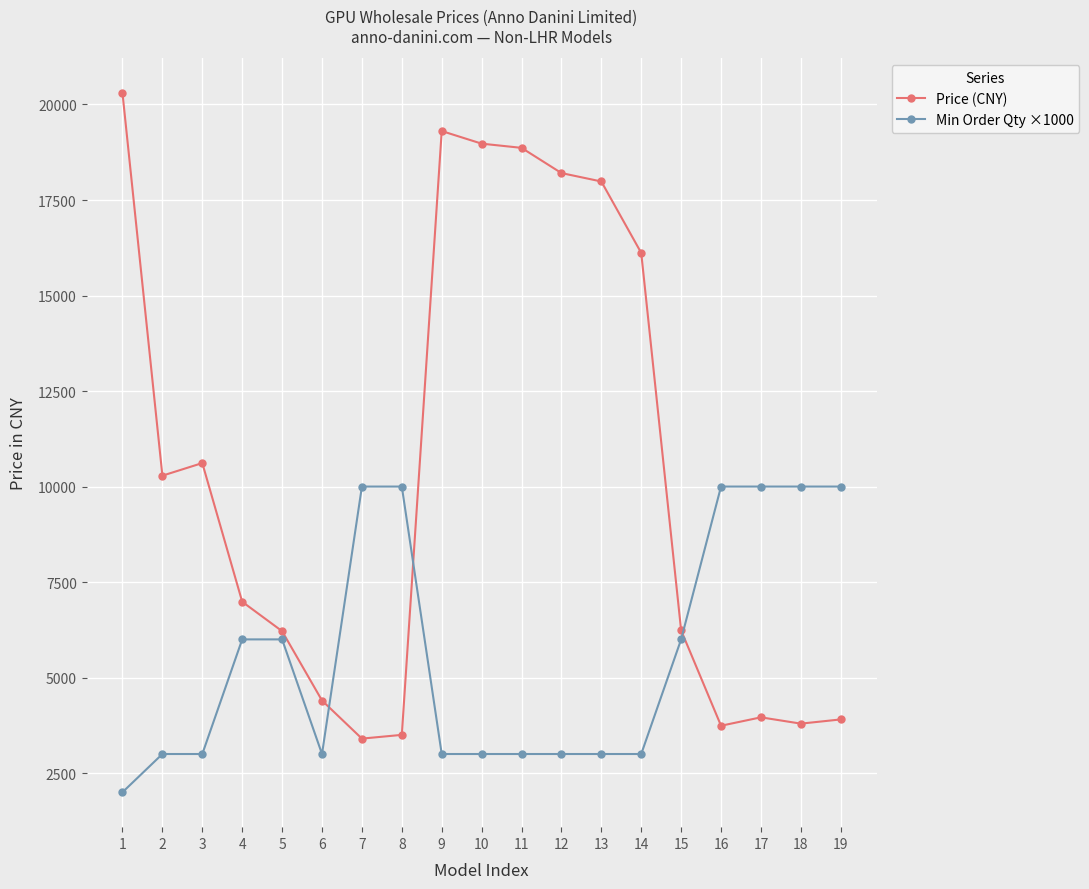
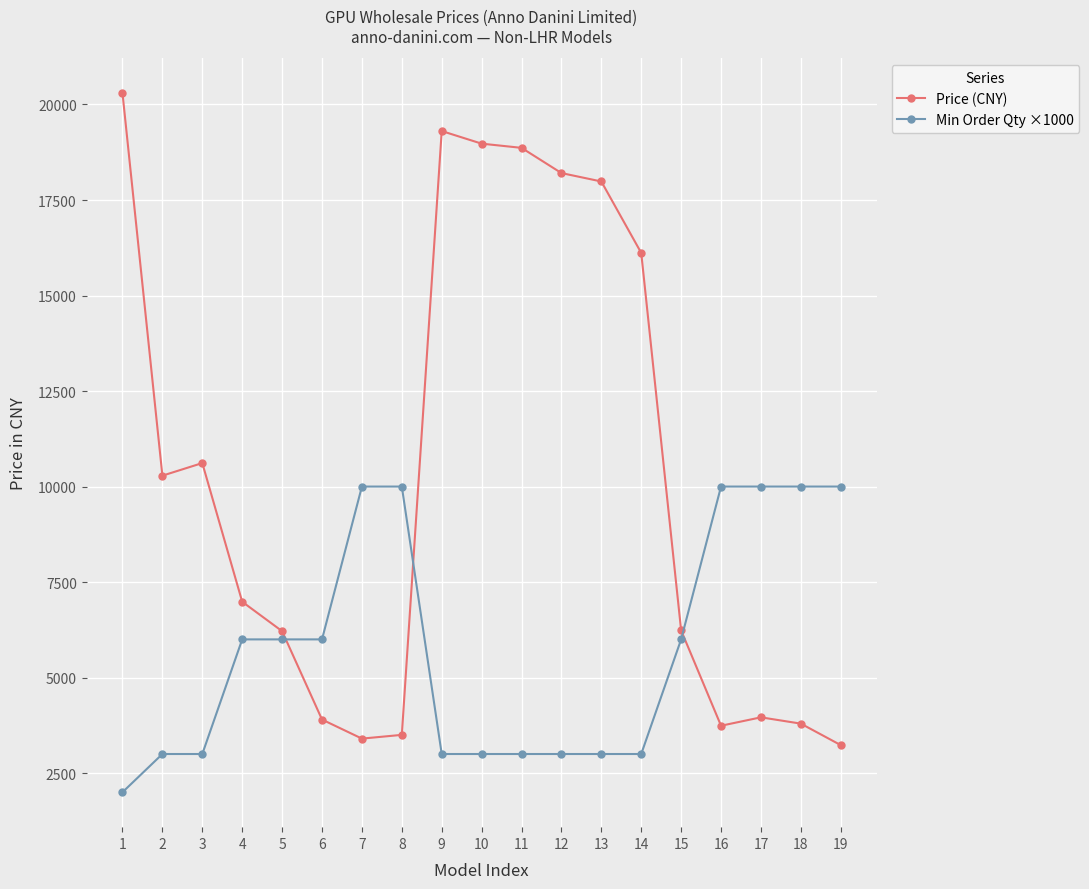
Price (CNY), 6: 4400 -> 3900
Min Order Qty ×1000, 6: 3000 -> 6000
Price (CNY), 19: 3900 -> 3200
